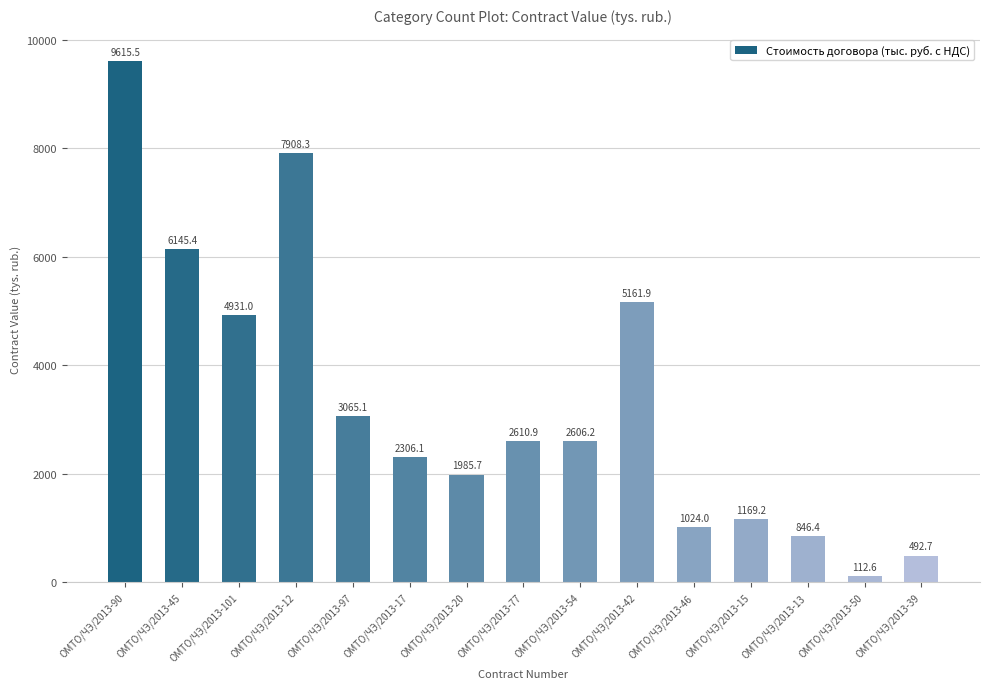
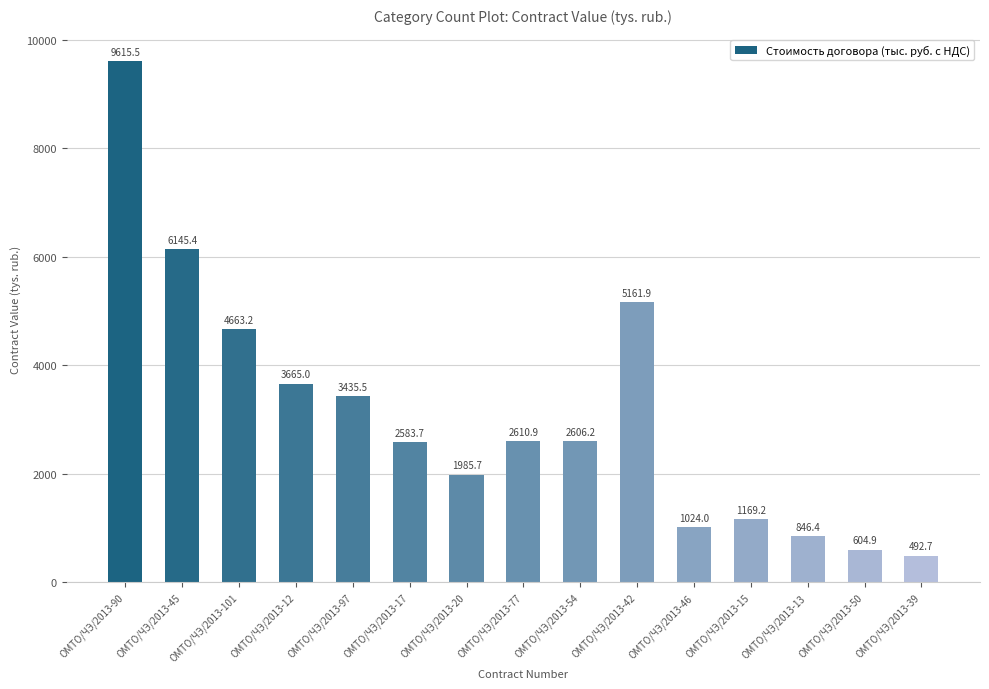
ОМТО/ЧЭ/2013-101: 4931.0 -> 4663.2
ОМТО/ЧЭ/2013-12: 7908.3 -> 3665.0
ОМТО/ЧЭ/2013-97: 3065.1 -> 3435.5
ОМТО/ЧЭ/2013-17: 2306.1 -> 2583.7
ОМТО/ЧЭ/2013-50: 112.6 -> 604.9
